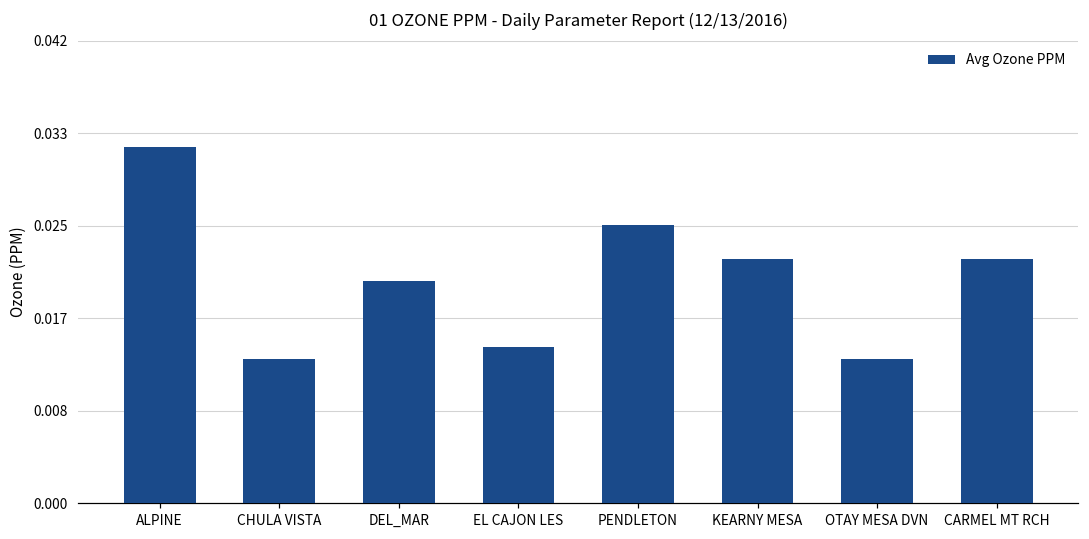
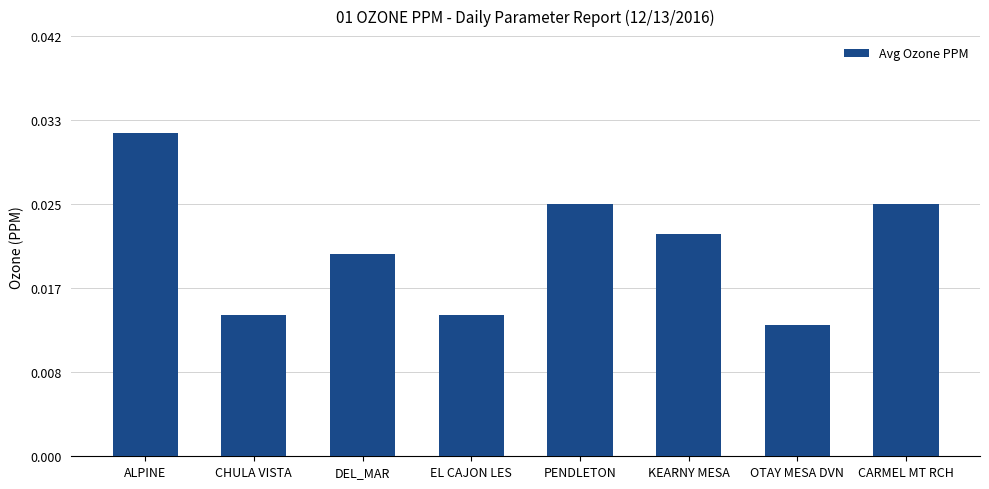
CHULA VISTA: 0.013 -> 0.014
CARMEL MT RCH: 0.022 -> 0.025
